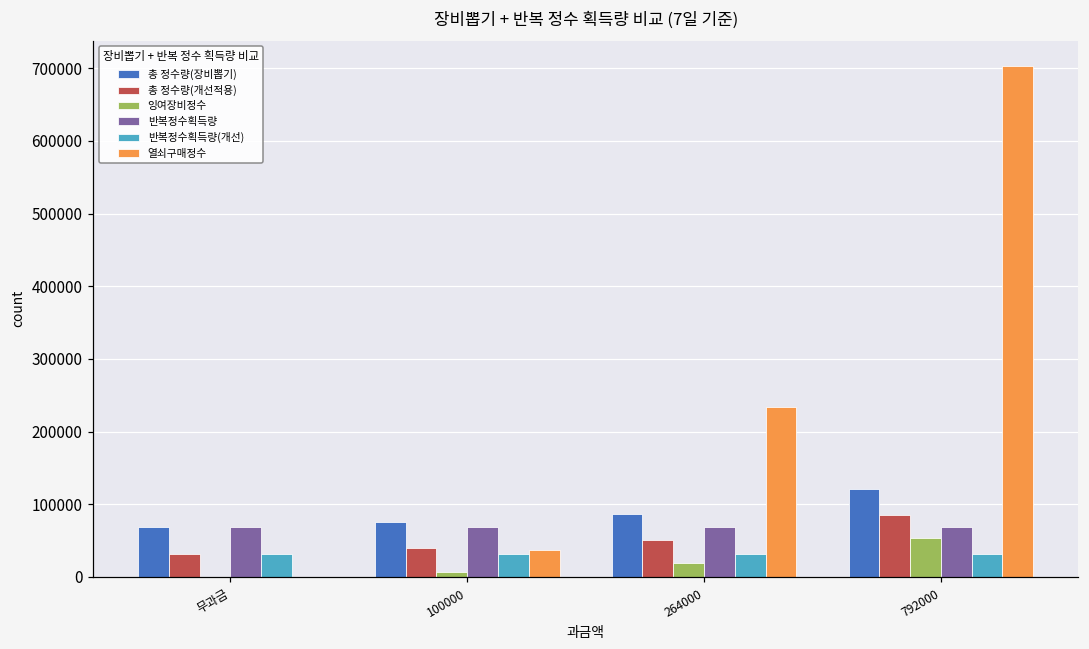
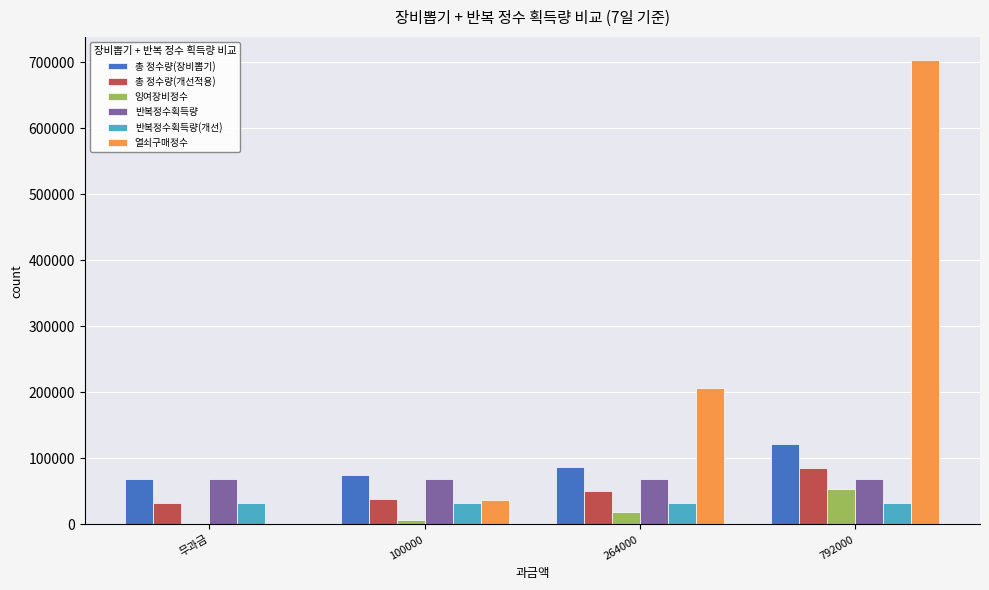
열쇠구매정수, 264000: 230000 -> 210000
